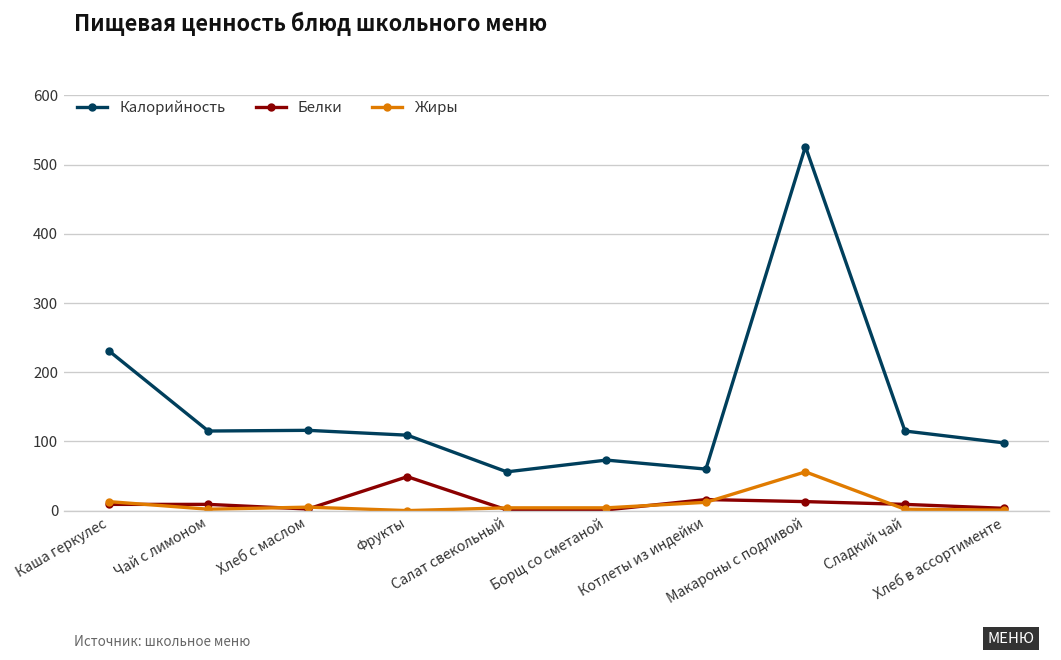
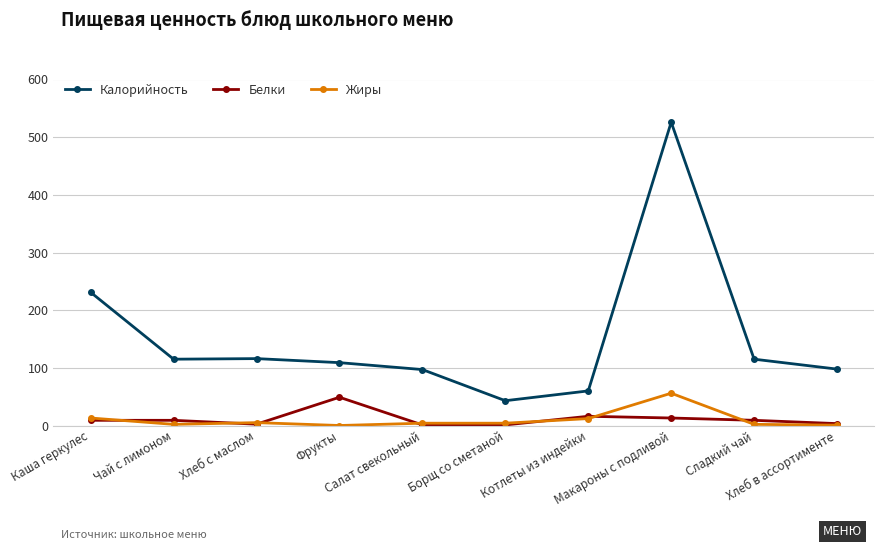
Калорийность, Салат свекольный: 60 -> 100
Калорийность, Борщ со сметаной: 70 -> 40
